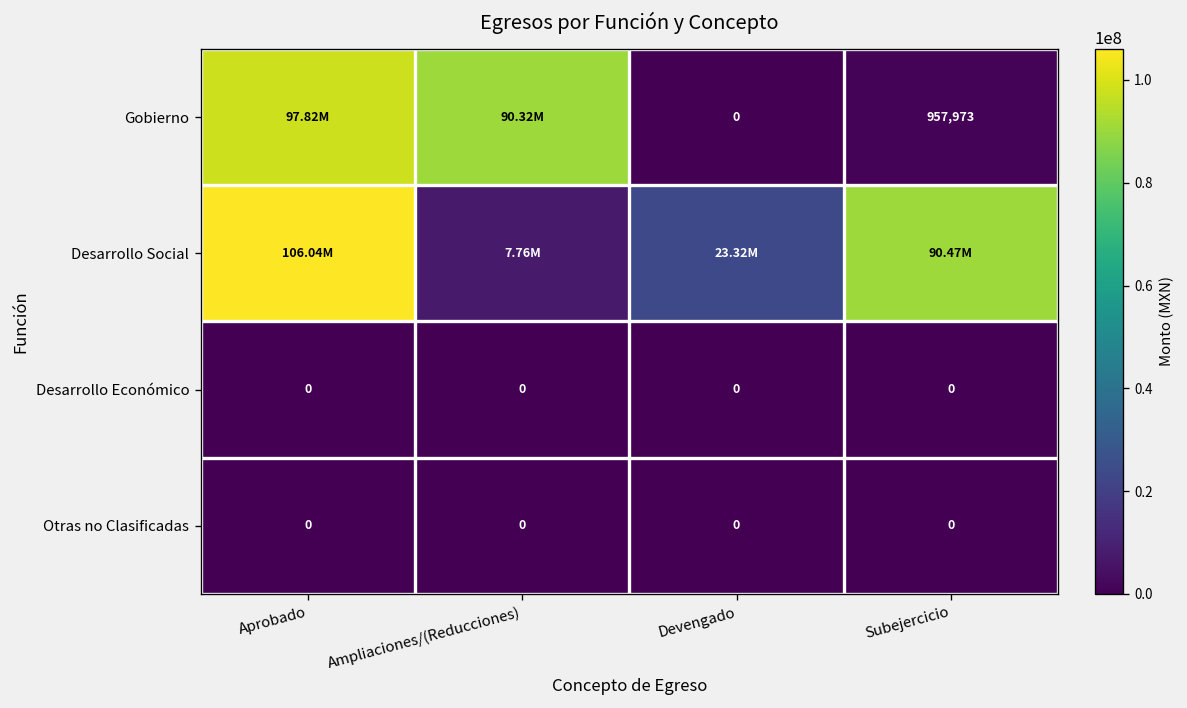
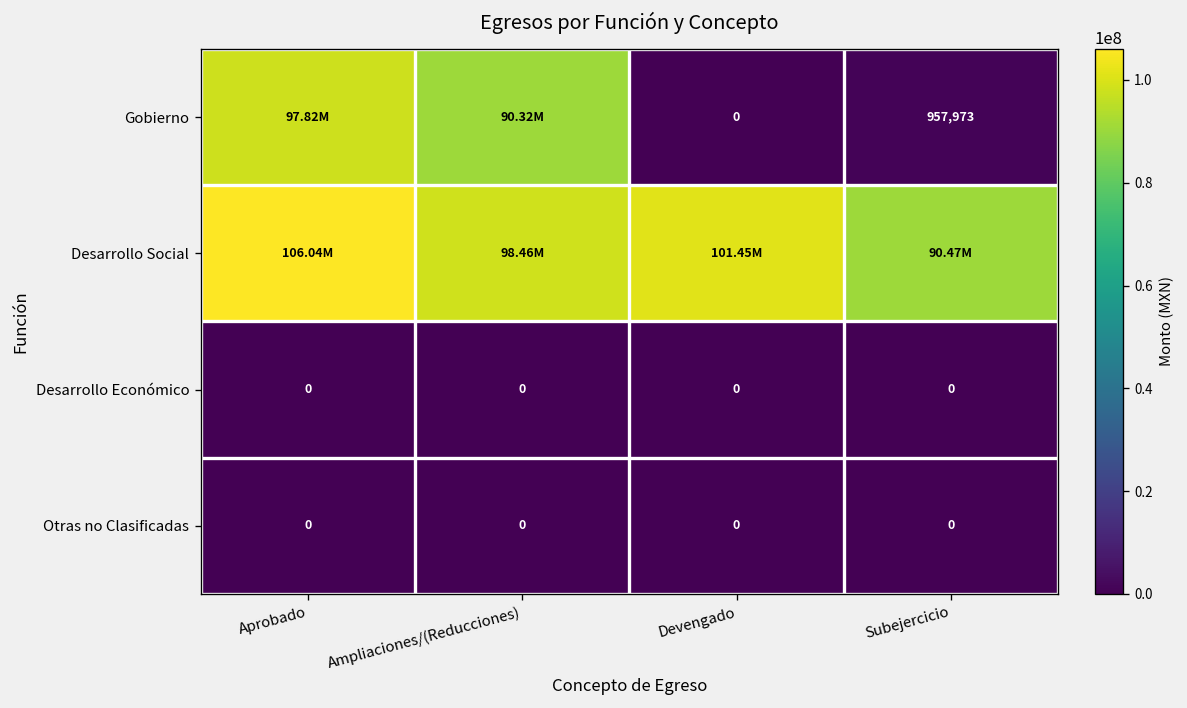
Desarrollo Social, Ampliaciones/(Reducciones): 7.76M -> 98.46M
Desarrollo Social, Devengado: 23.32M -> 101.45M
